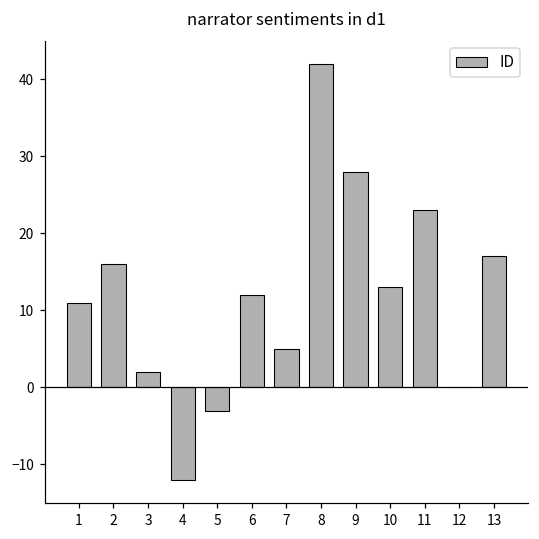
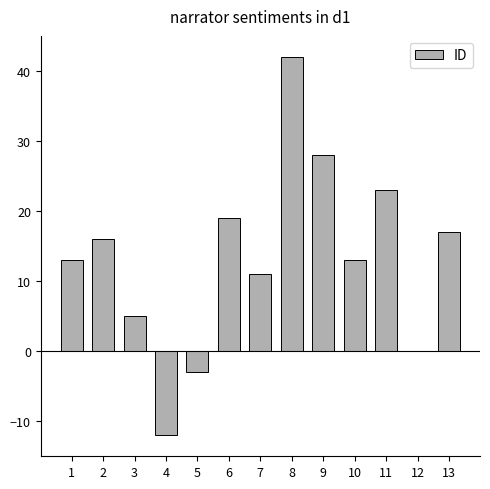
1: 11 -> 13
3: 2 -> 5
6: 12 -> 19
7: 5 -> 11
